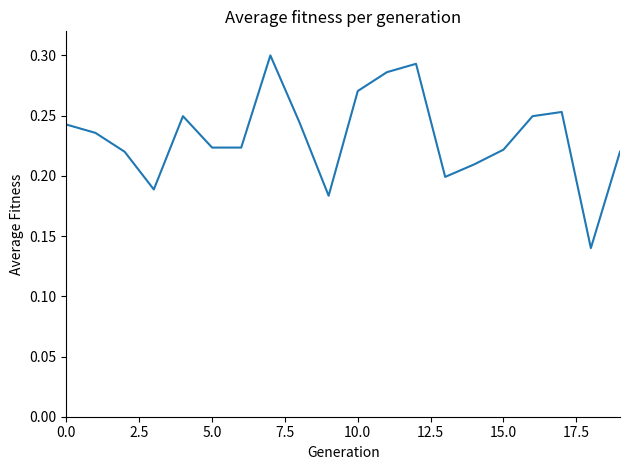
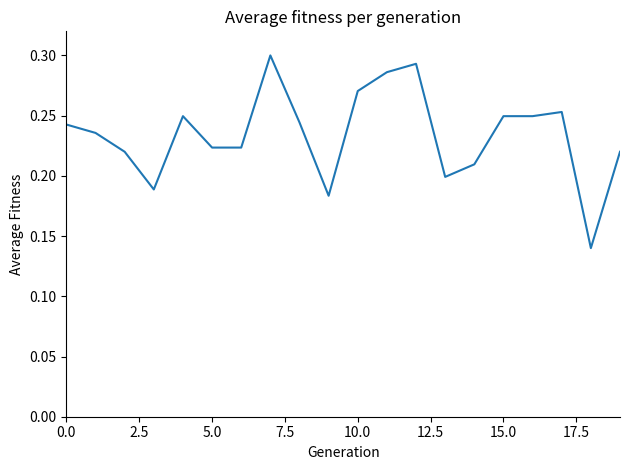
15.0: 0.222 -> 0.250
